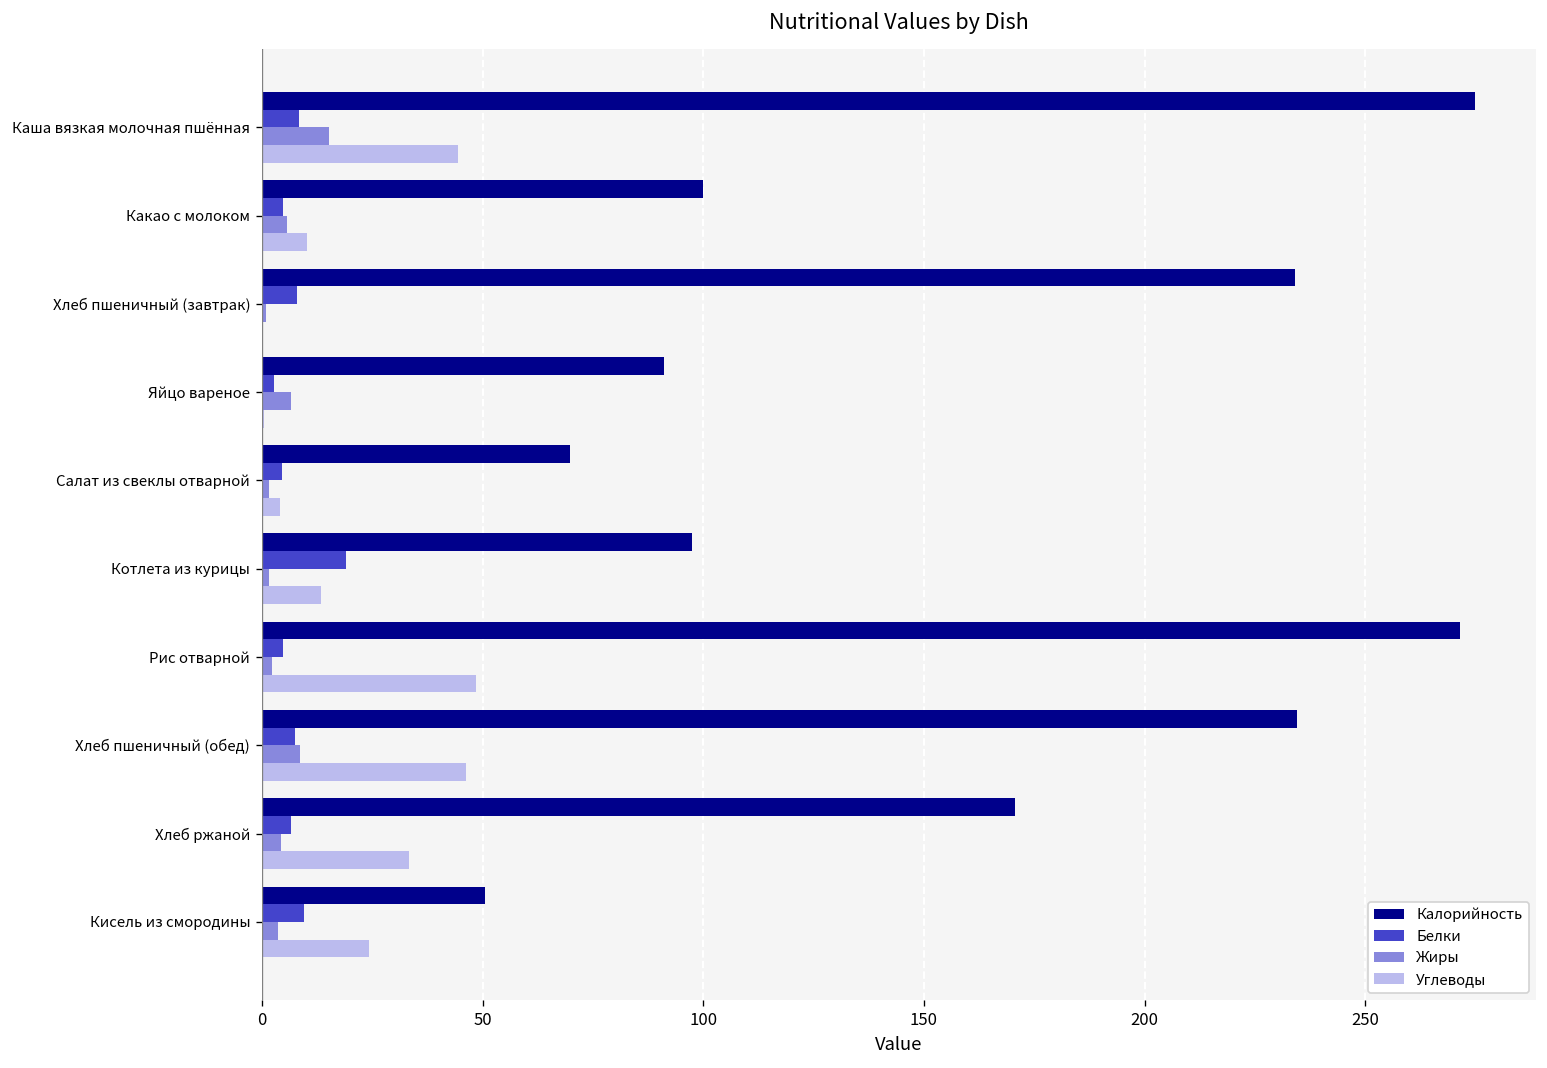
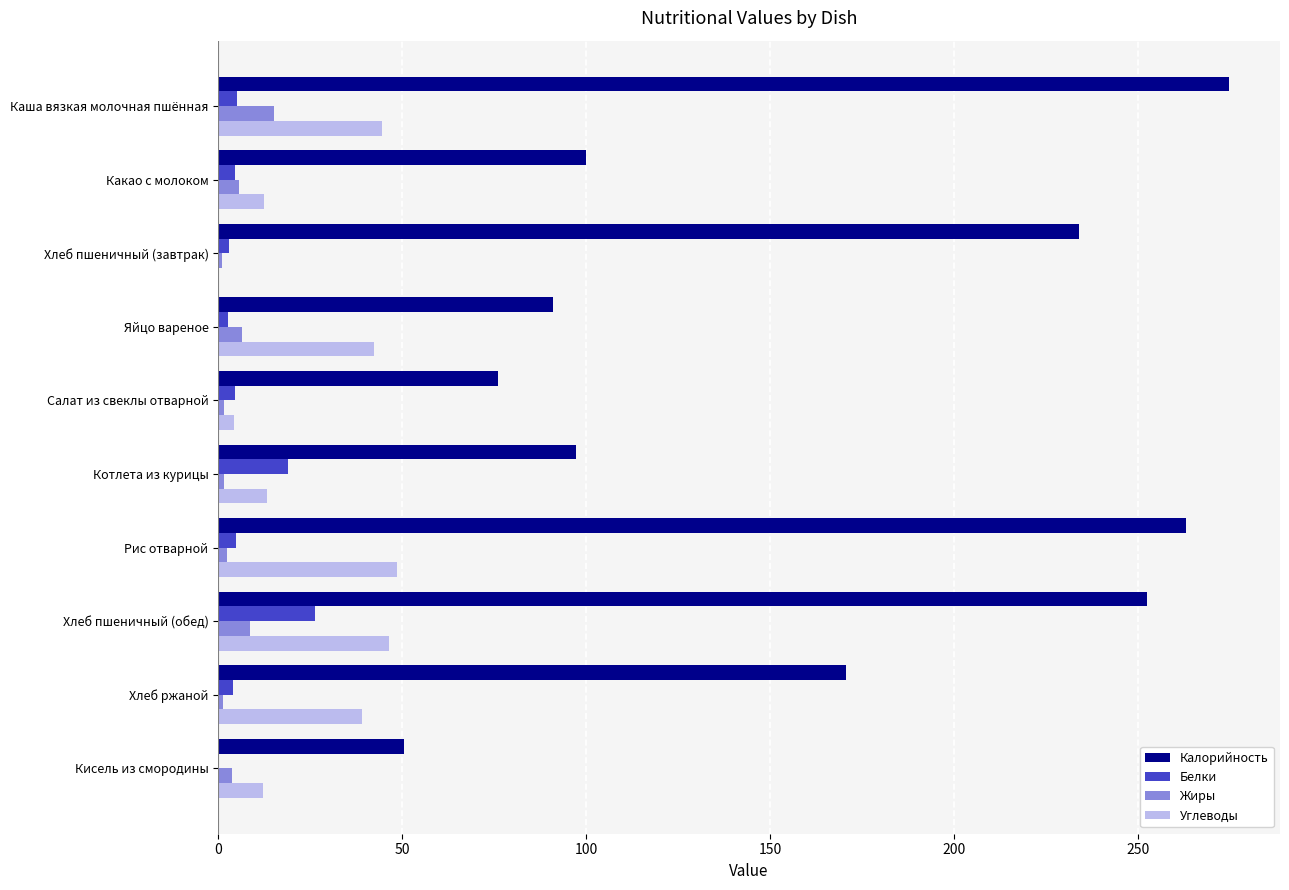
Белки, Каша вязкая молочная пшённая: 8 -> 5
Углеводы, Какао с молоком: 10 -> 13
Белки, Хлеб пшеничный (завтрак): 8 -> 3
Углеводы, Яйцо вареное: 0 -> 42
Калорийность, Салат из свеклы отварной: 70 -> 76
Калорийность, Рис отварной: 271 -> 263
Калорийность, Хлеб пшеничный (обед): 234 -> 253
Белки, Хлеб пшеничный (обед): 8 -> 26
Белки, Хлеб ржаной: 7 -> 4
Жиры, Хлеб ржаной: 4 -> 1
Углеводы, Хлеб ржаной: 33 -> 39
Белки, Кисель из смородины: 9 -> 0
Углеводы, Кисель из смородины: 24 -> 12
